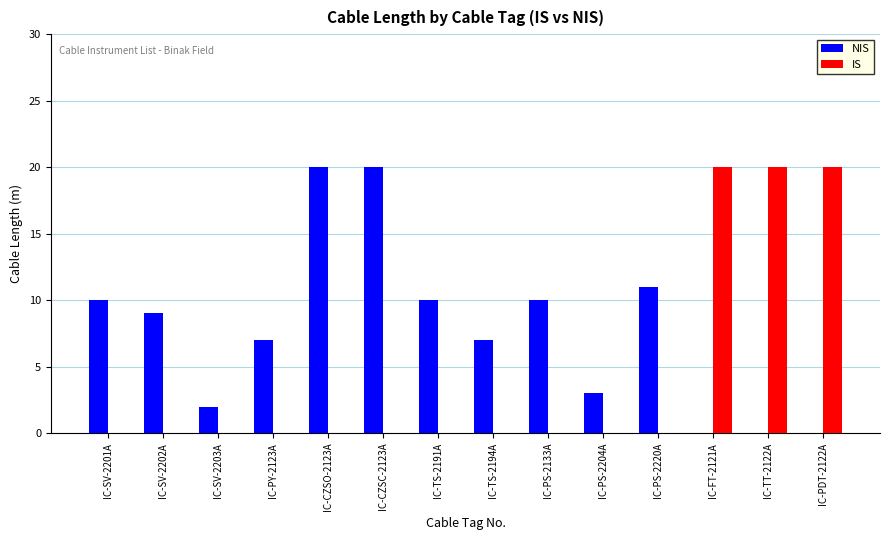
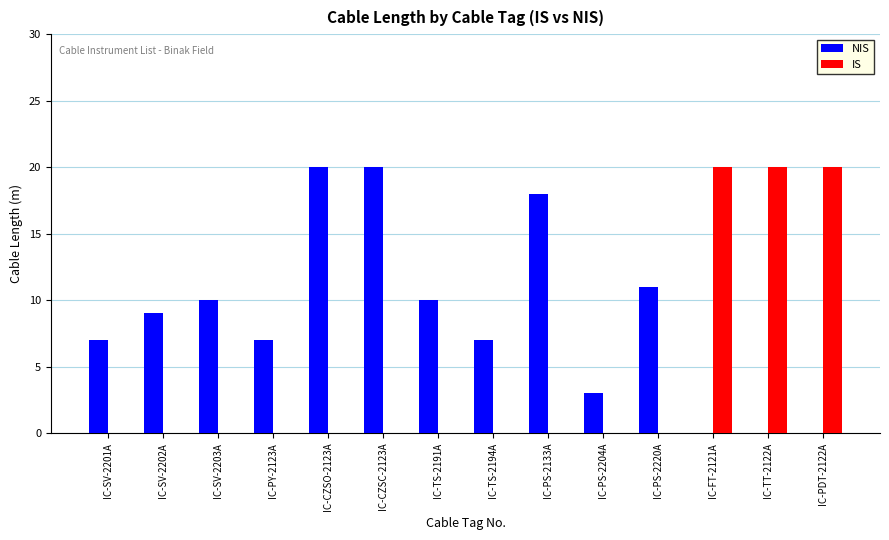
NIS, IC-SV-2201A: 10 -> 7
NIS, IC-SV-2203A: 2 -> 10
NIS, IC-PS-2133A: 10 -> 18
